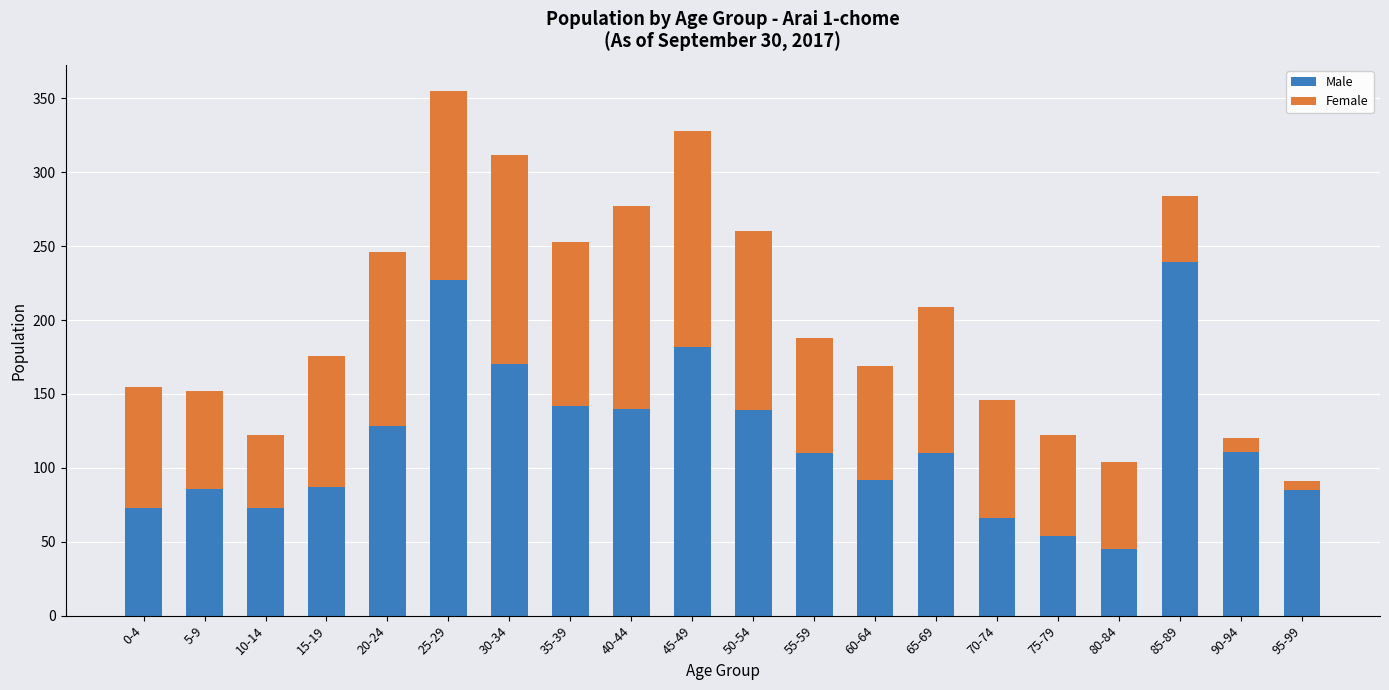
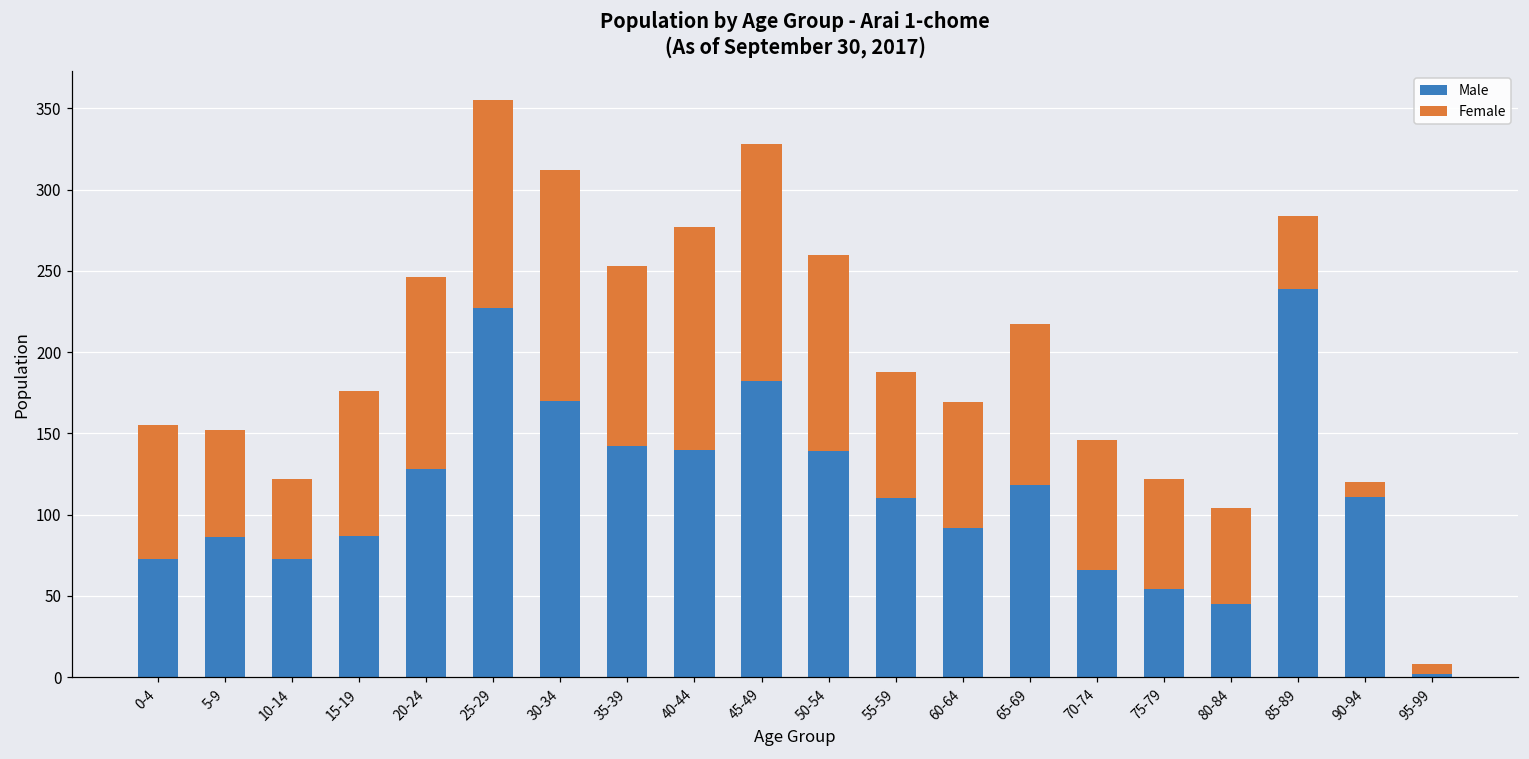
Male, 65-69: 110 -> 118
Male, 95-99: 85 -> 2
